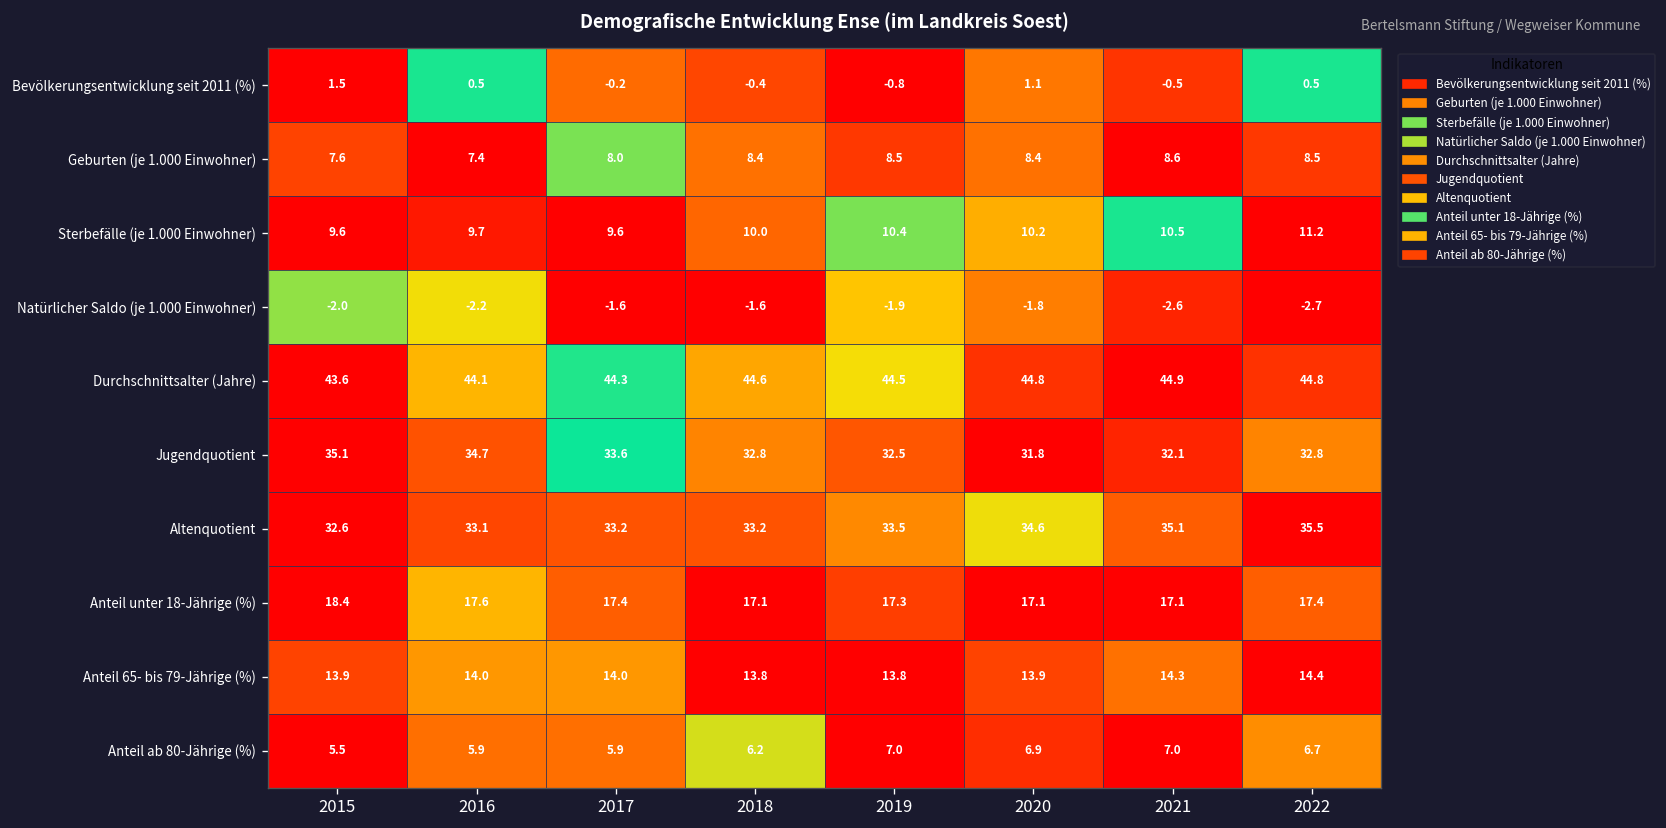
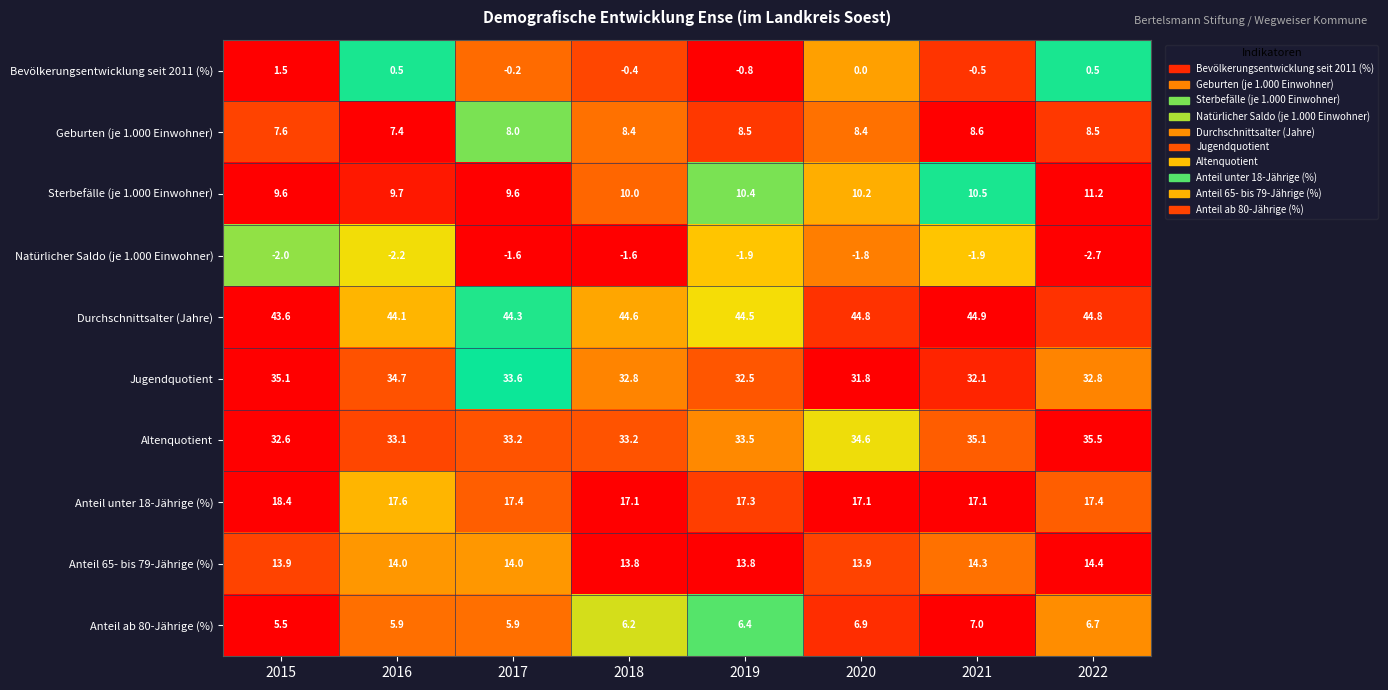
Bevölkerungsentwicklung seit 2011 (%), 2020: 1.1 -> 0.0
Natürlicher Saldo (je 1.000 Einwohner), 2021: -2.6 -> -1.9
Anteil ab 80-Jährige (%), 2019: 7.0 -> 6.4
